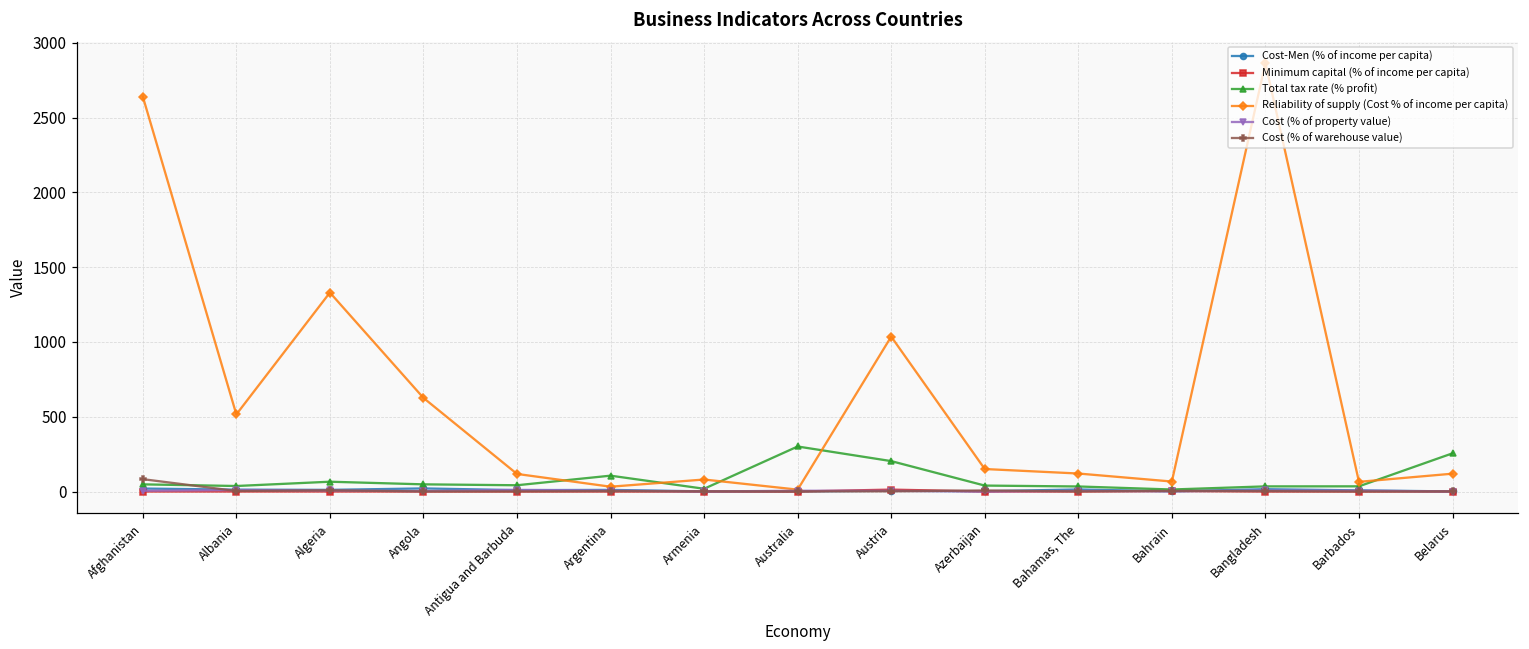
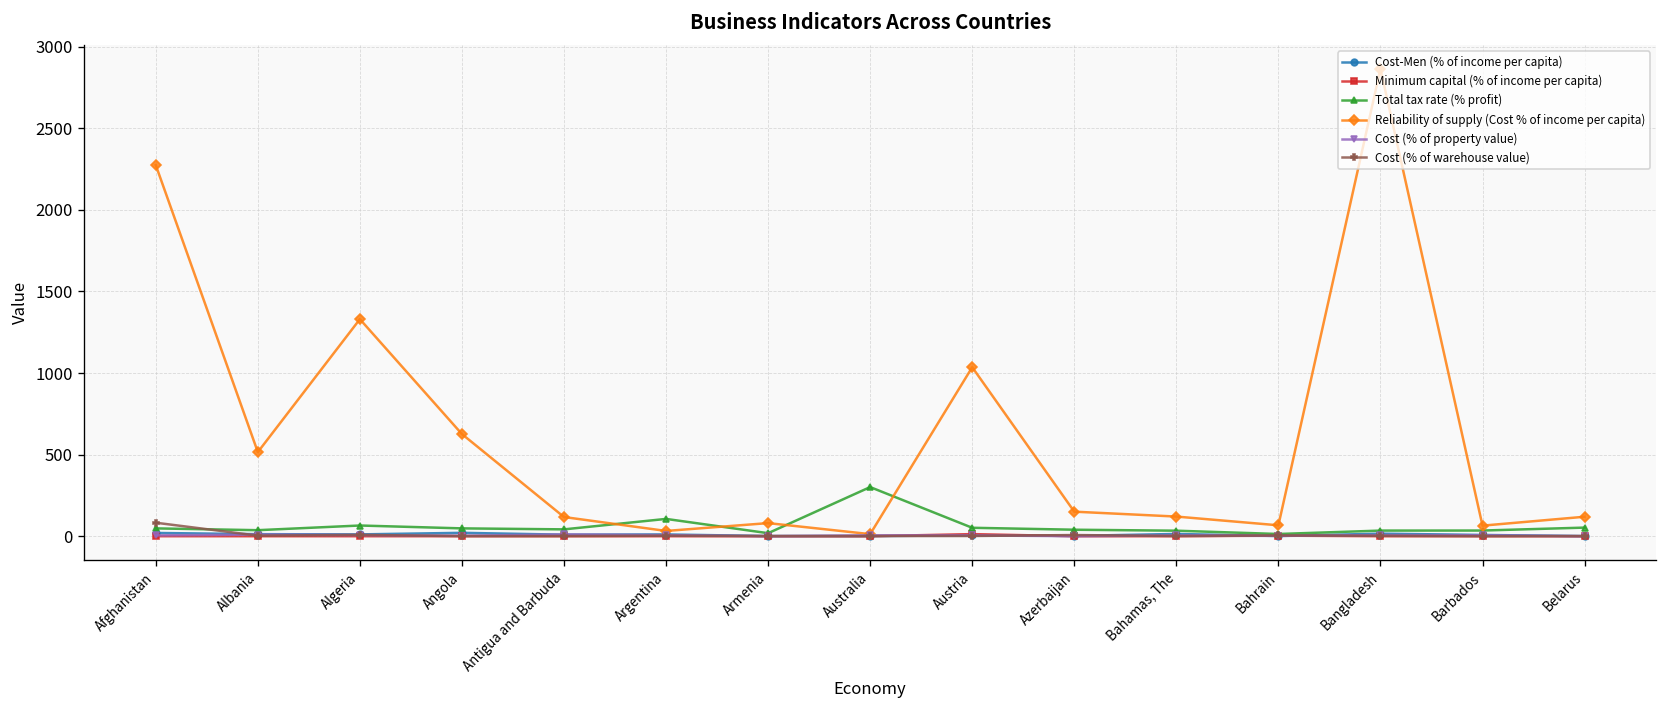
Reliability of supply (Cost % of income per capita), Afghanistan: 2640 -> 2270
Total tax rate (% profit), Austria: 200 -> 50
Total tax rate (% profit), Belarus: 260 -> 50
